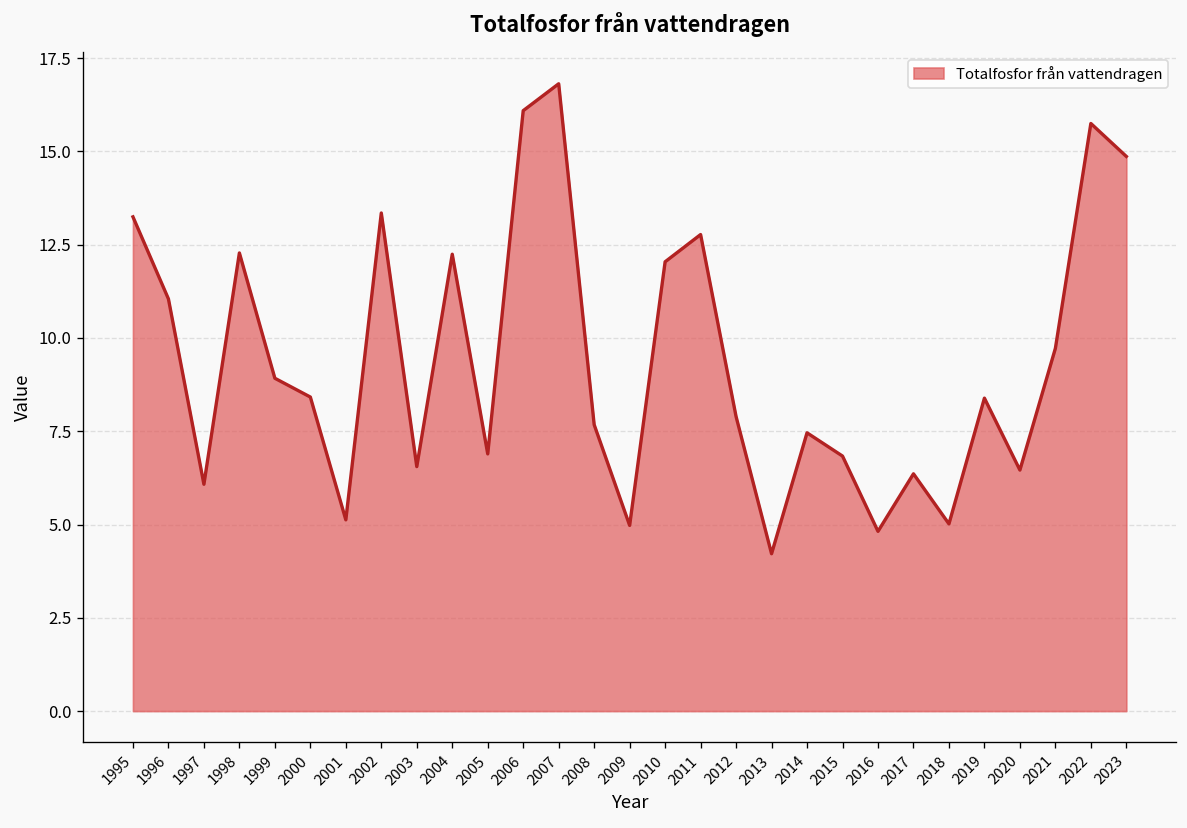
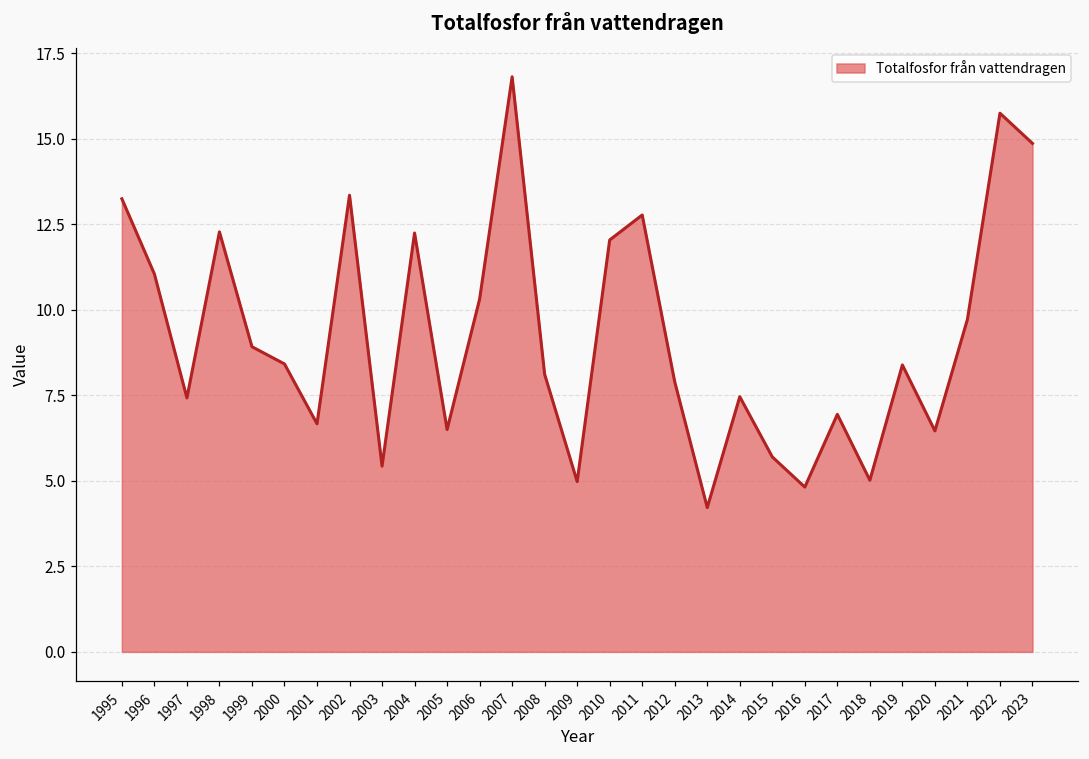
1997: 6.1 -> 7.4
2001: 5.1 -> 6.7
2003: 6.6 -> 5.4
2005: 6.9 -> 6.5
2006: 16.1 -> 10.3
2008: 7.7 -> 8.1
2015: 6.8 -> 5.7
2017: 6.4 -> 6.9
